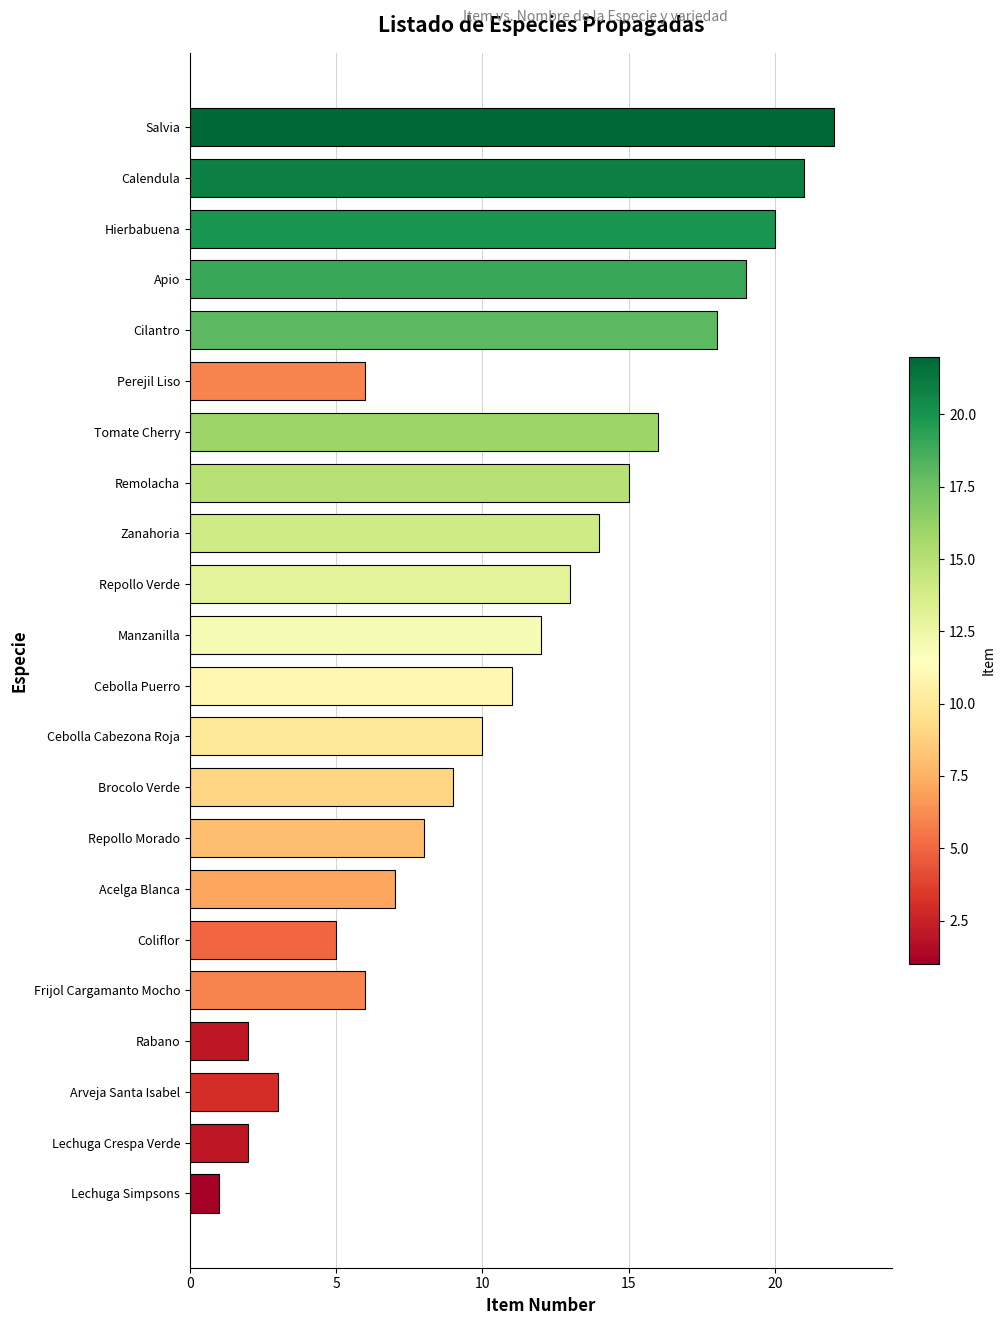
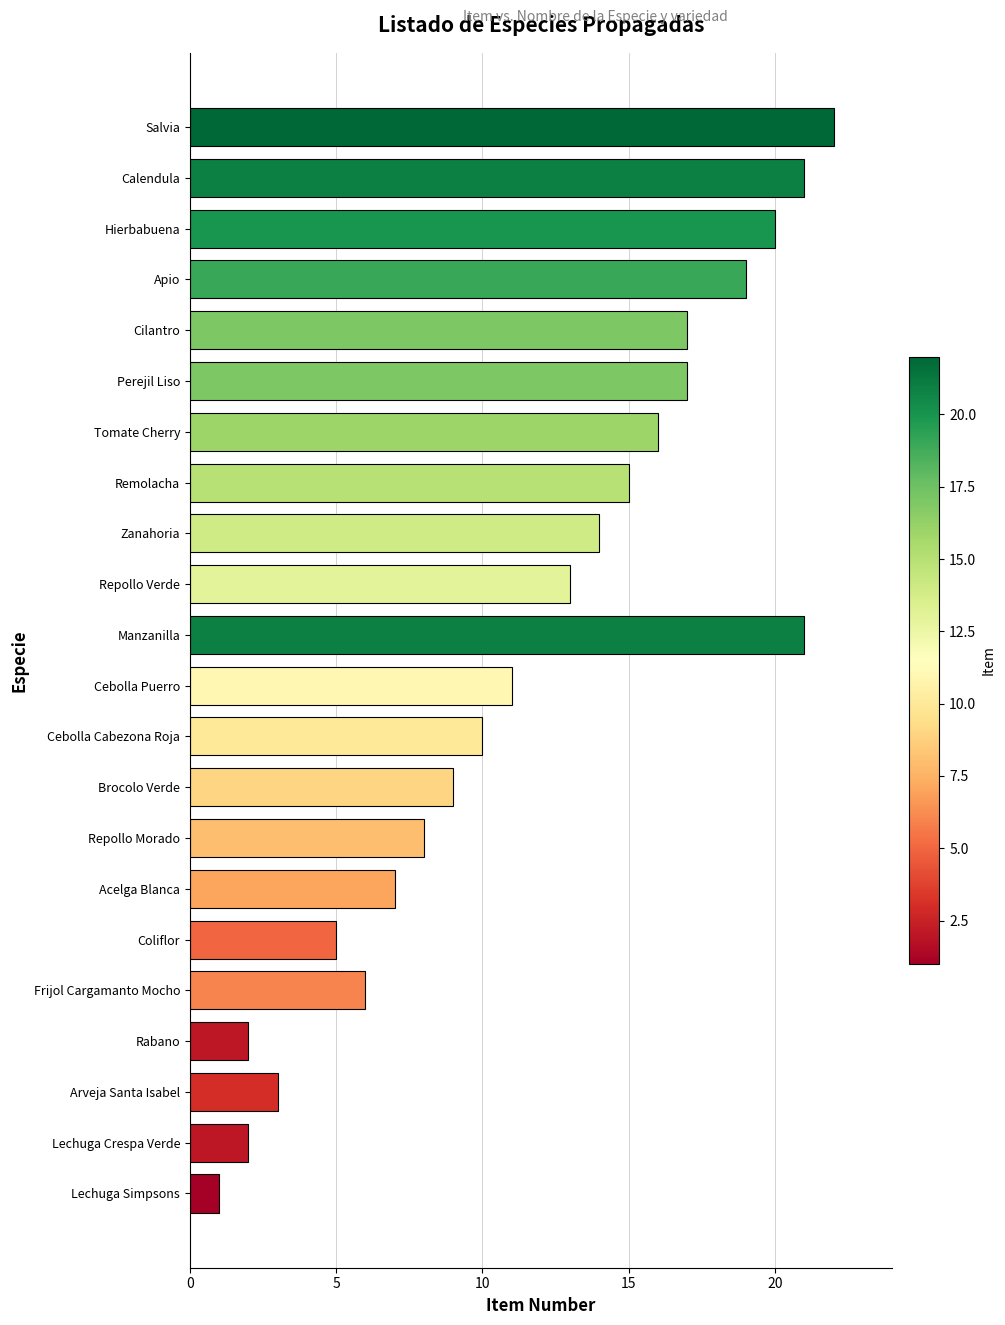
Cilantro: 18 -> 17
Perejil Liso: 6 -> 17
Manzanilla: 12 -> 21
